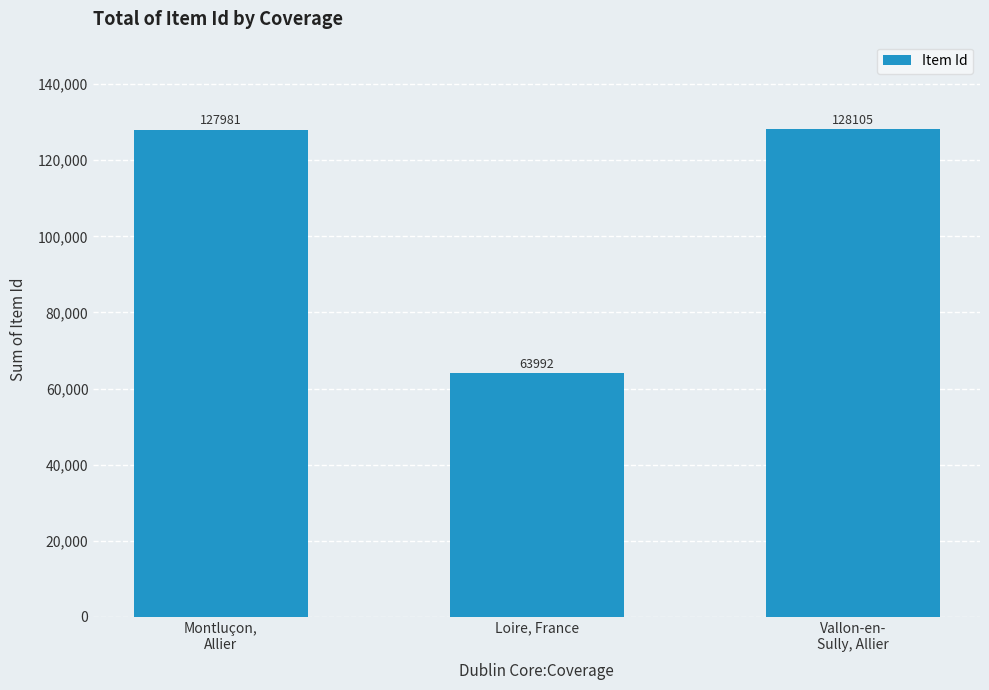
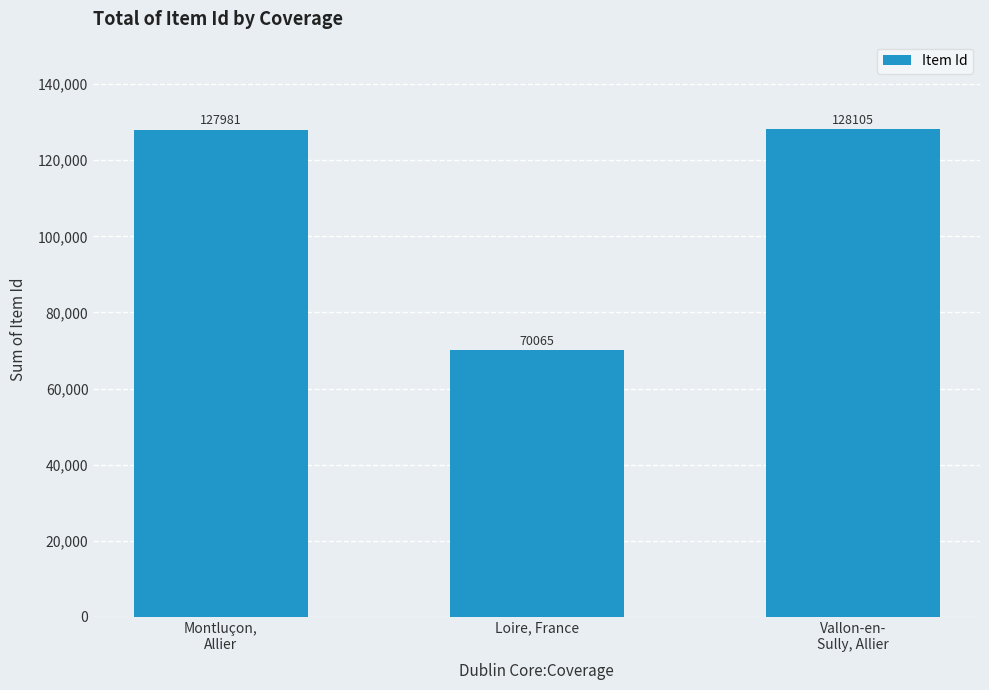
Loire, France: 63992 -> 70065
